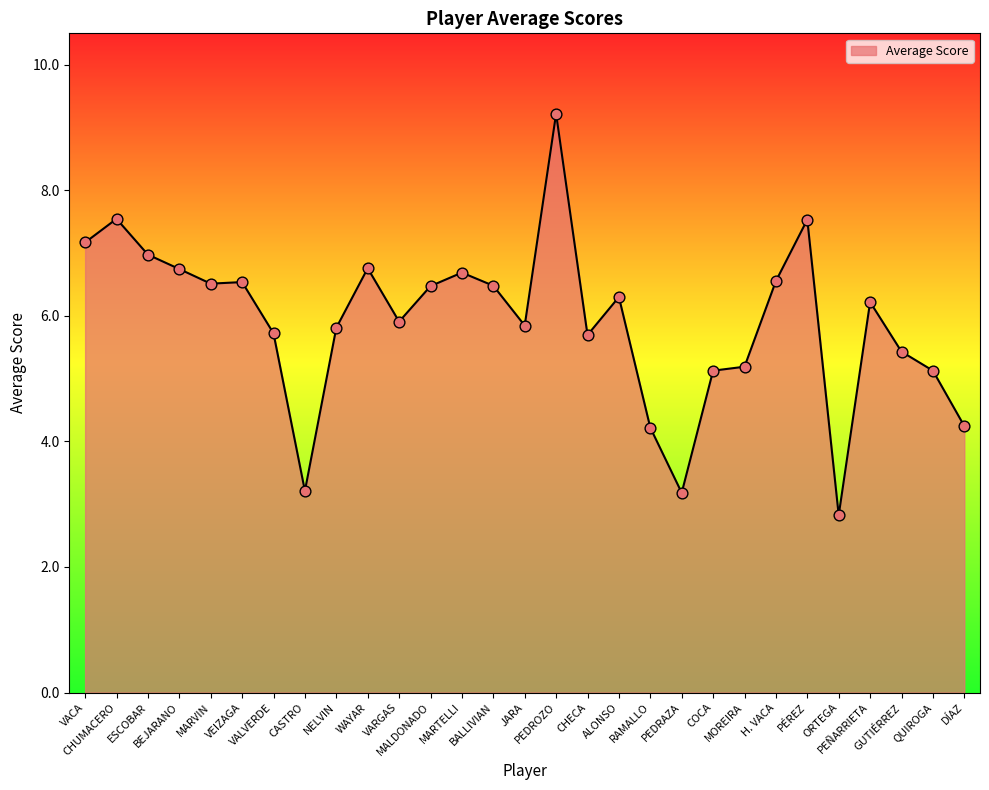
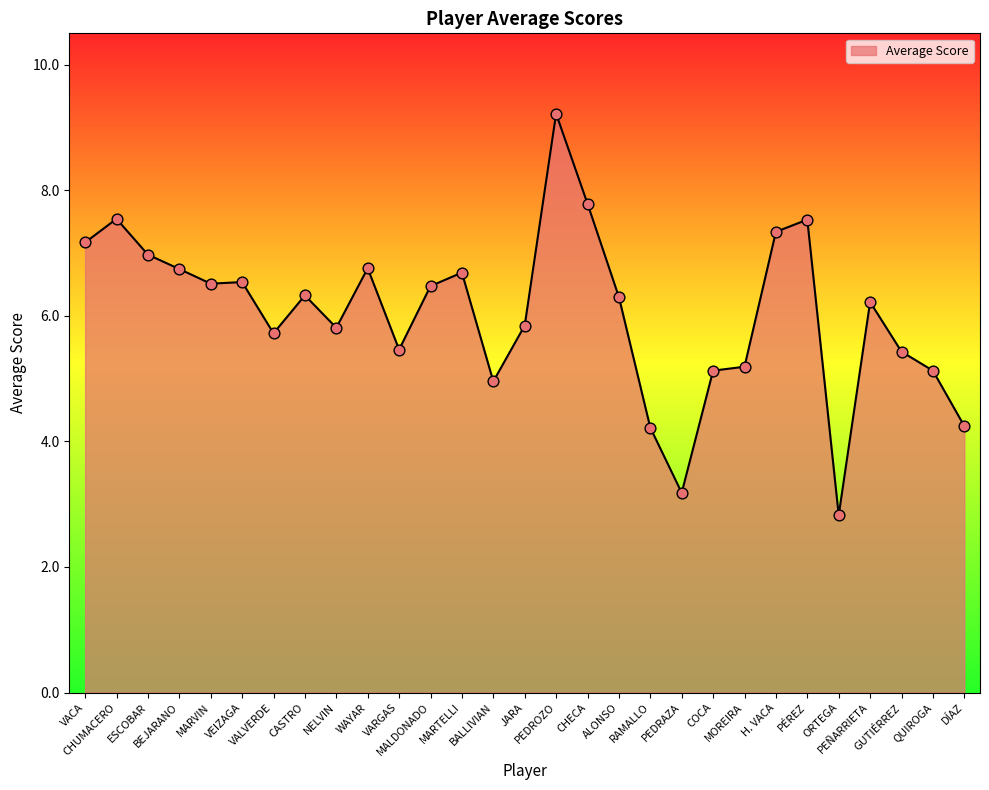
CASTRO: 3.2 -> 6.3
VARGAS: 5.9 -> 5.5
BALLIVIAN: 6.5 -> 5.0
CHECA: 5.7 -> 7.8
H. VACA: 6.6 -> 7.3
